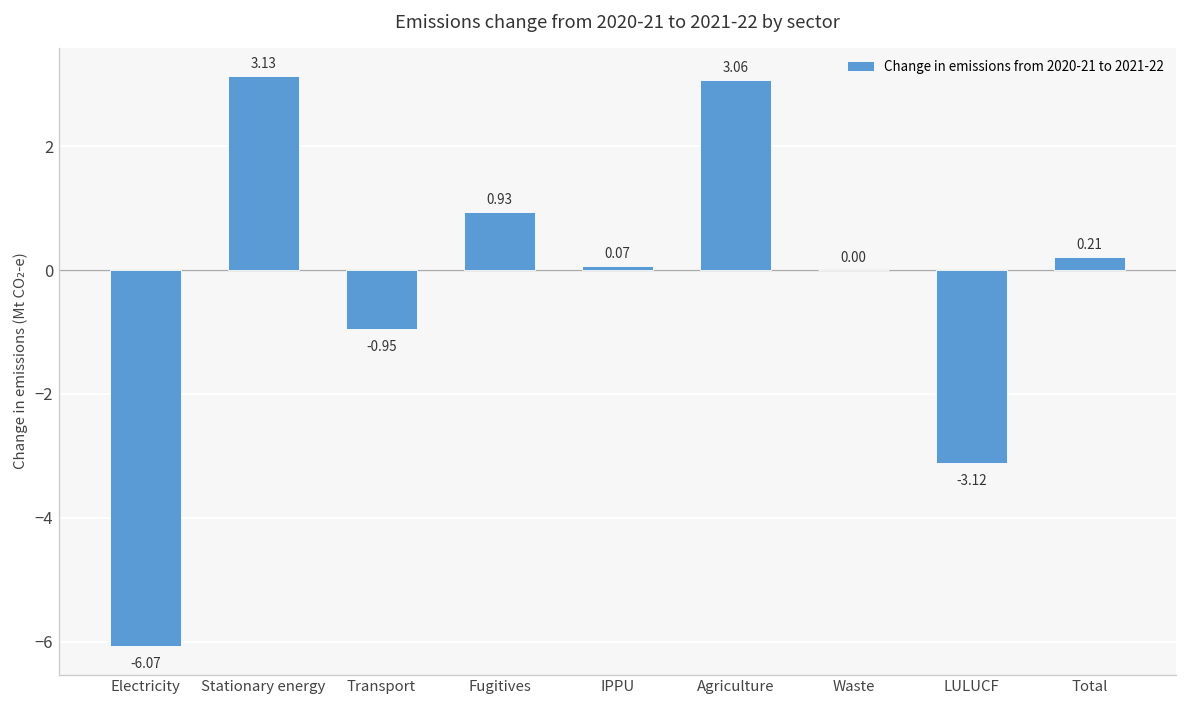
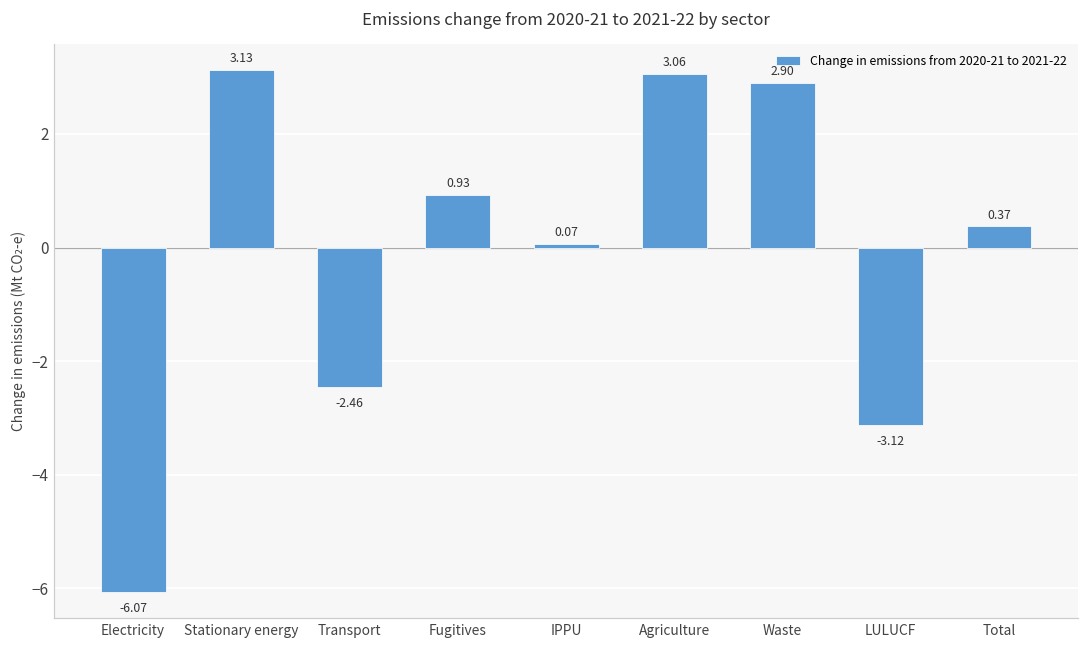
Transport: -0.95 -> -2.46
Waste: 0.0 -> 2.9
Total: 0.21 -> 0.37
